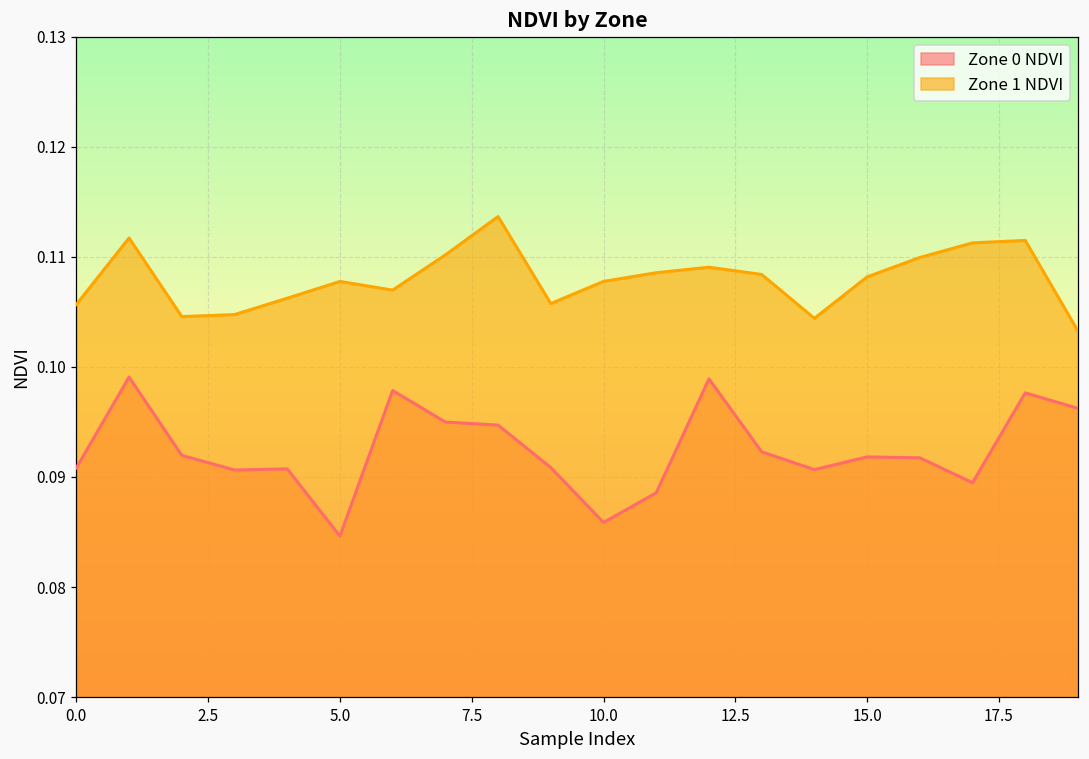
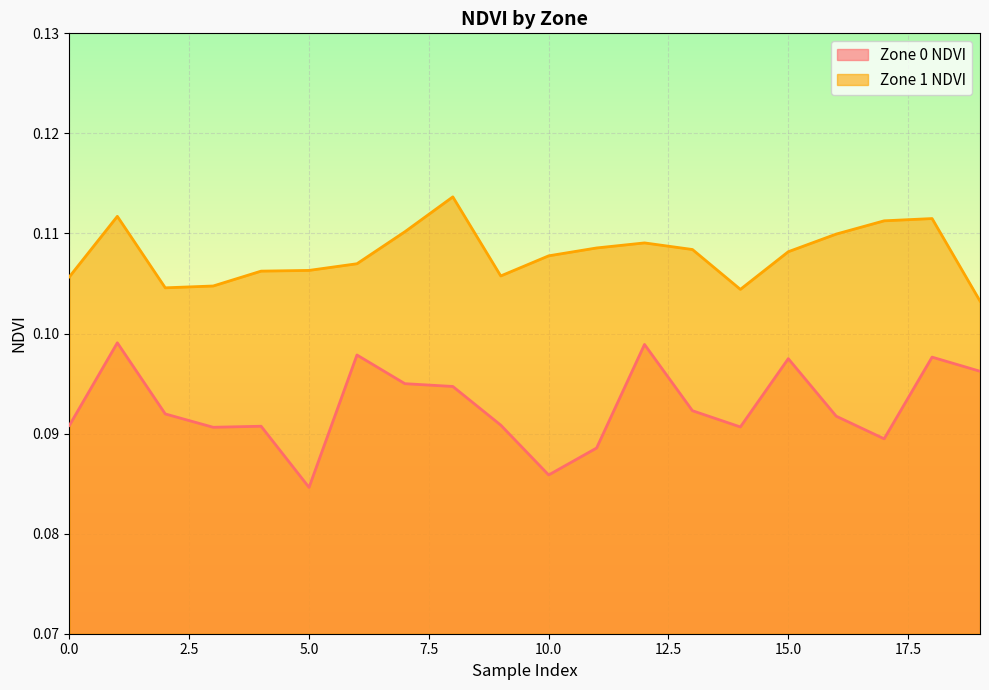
Zone 1 NDVI, 5.0: 0.1078 -> 0.1063
Zone 0 NDVI, 15.0: 0.0918 -> 0.0975
